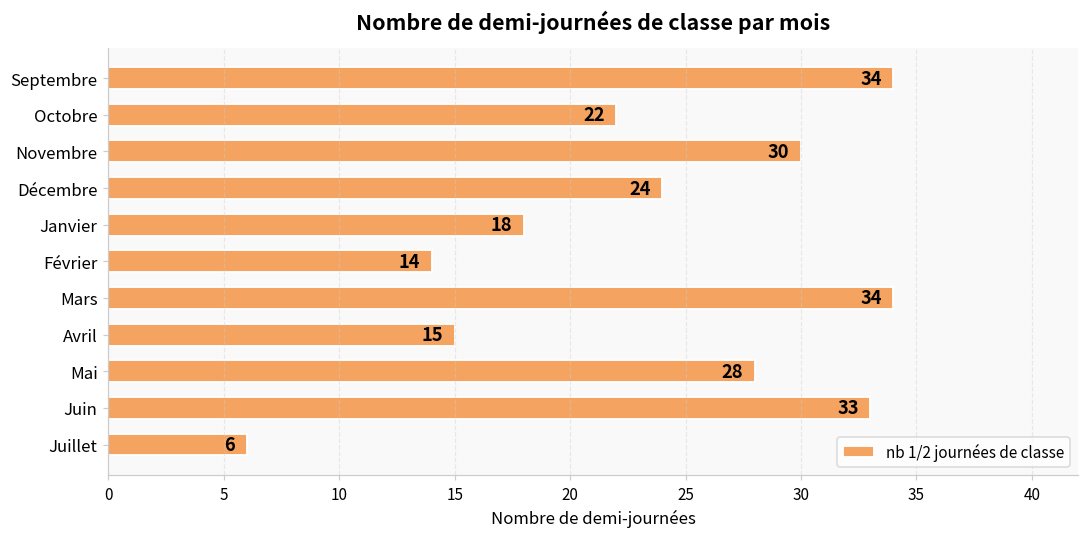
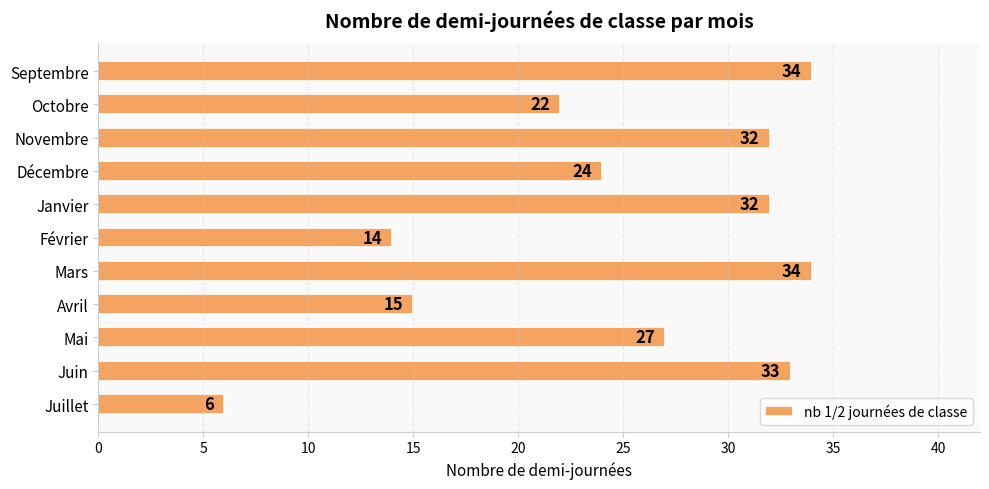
Novembre: 30 -> 32
Janvier: 18 -> 32
Mai: 28 -> 27
